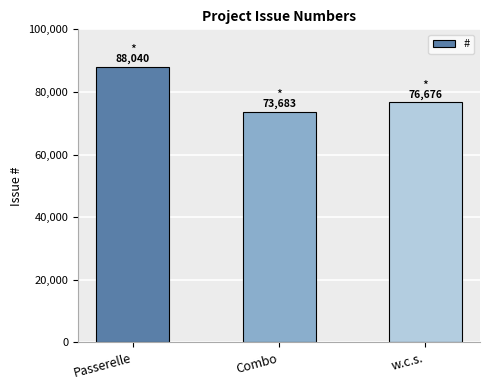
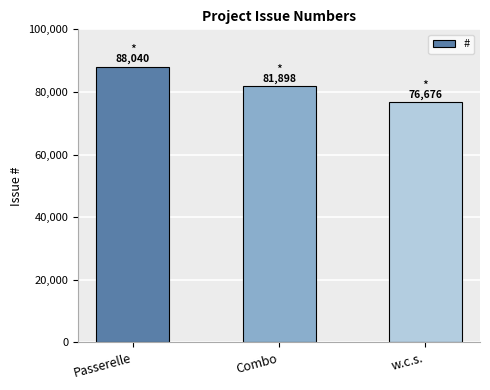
Combo: 73,683 -> 81,898
